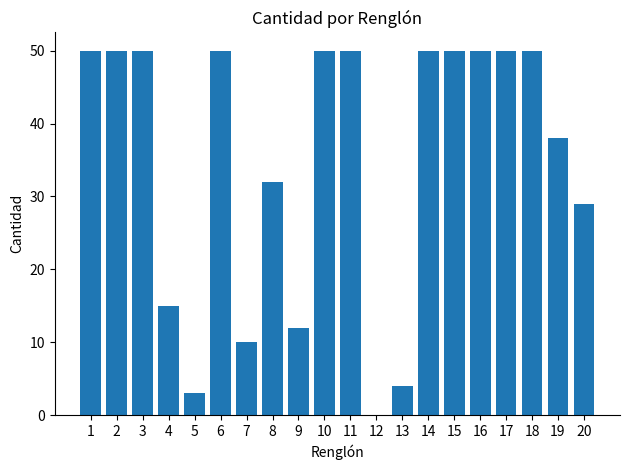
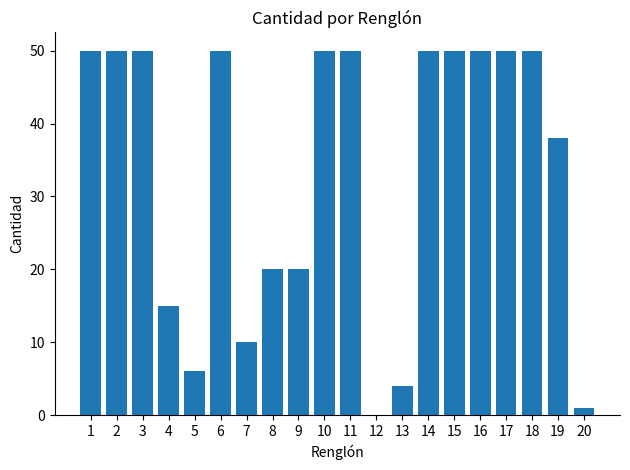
5: 3 -> 6
8: 32 -> 20
9: 12 -> 20
20: 29 -> 1
